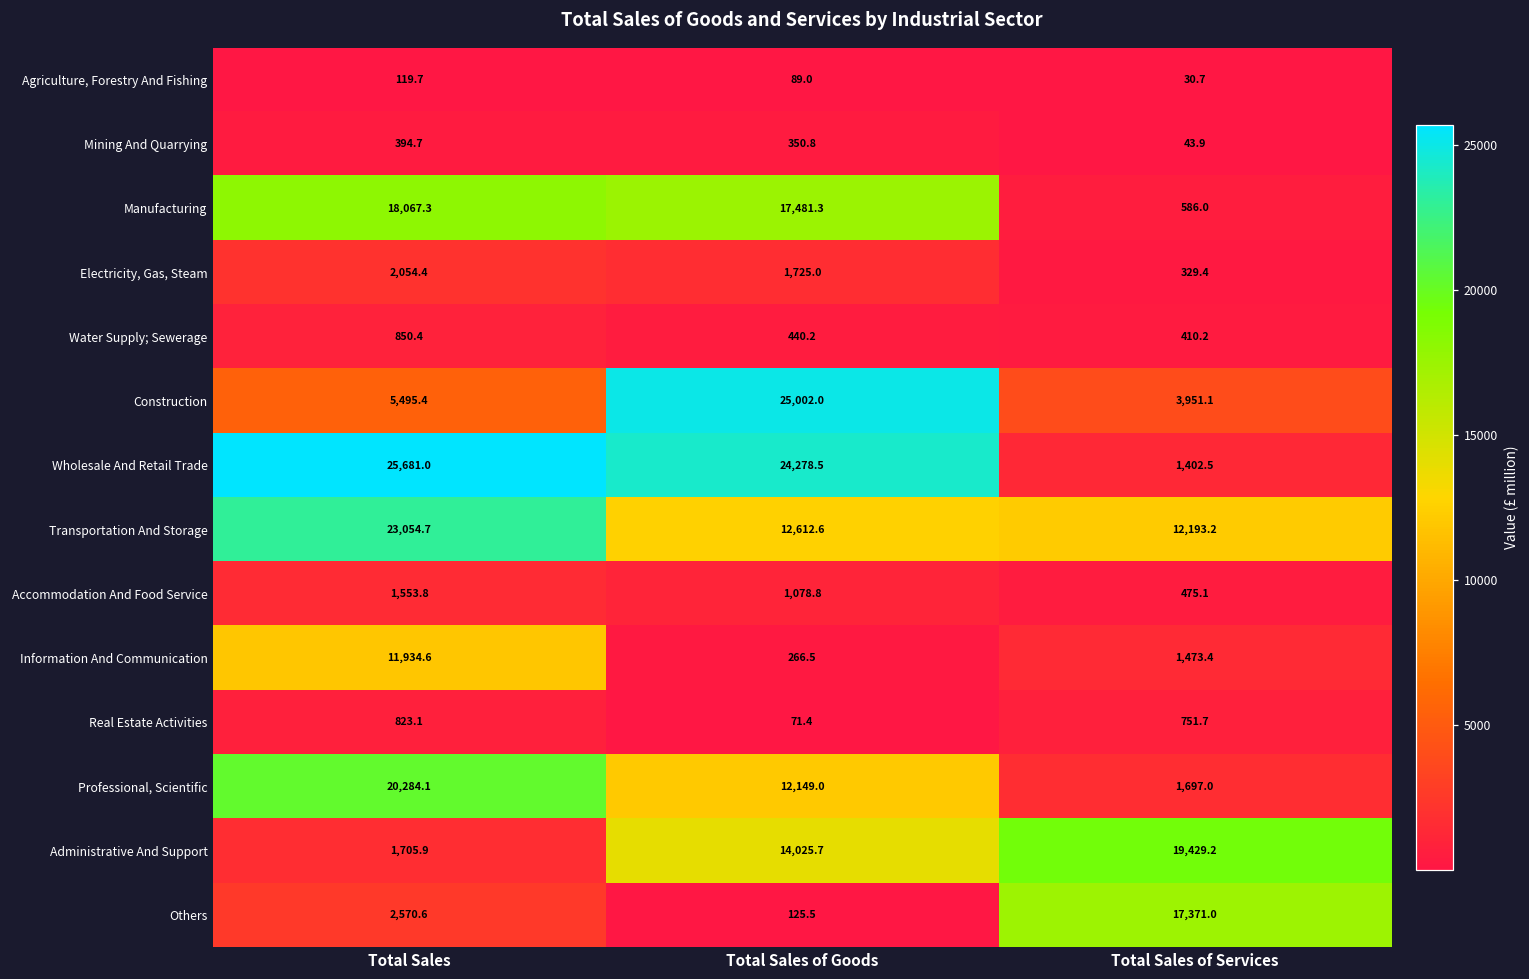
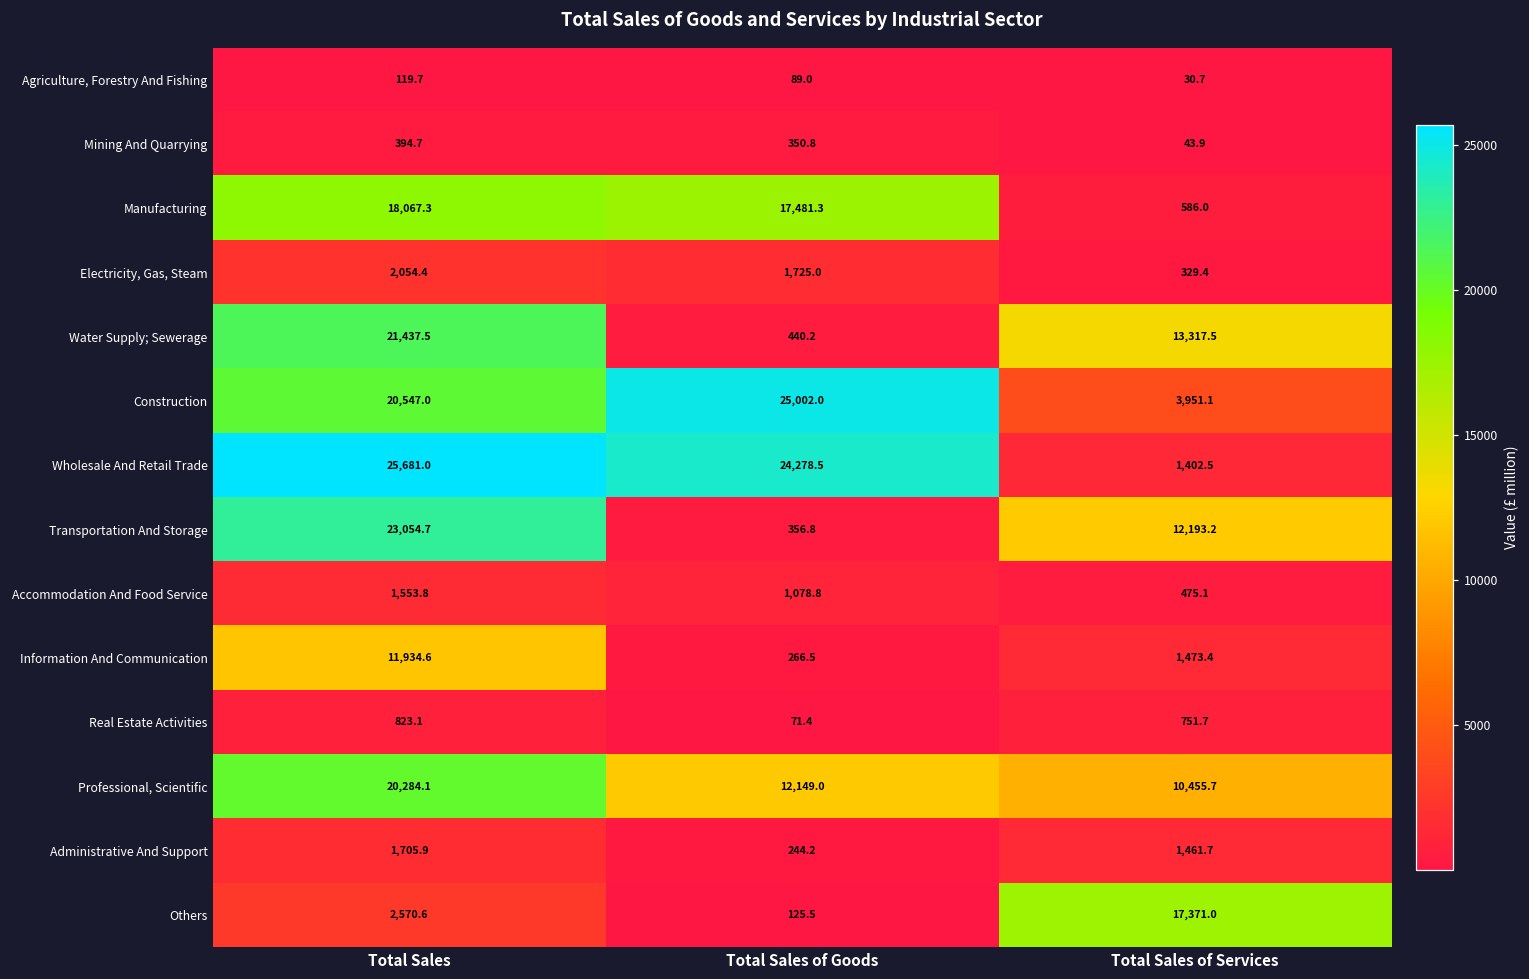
Water Supply; Sewerage, Total Sales: 850.4 -> 21,437.5
Water Supply; Sewerage, Total Sales of Services: 410.2 -> 13,317.5
Construction, Total Sales: 5,495.4 -> 20,547.0
Transportation And Storage, Total Sales of Goods: 12,612.6 -> 356.8
Professional, Scientific, Total Sales of Services: 1,697.0 -> 10,455.7
Administrative And Support, Total Sales of Goods: 14,025.7 -> 244.2
Administrative And Support, Total Sales of Services: 19,429.2 -> 1,461.7
